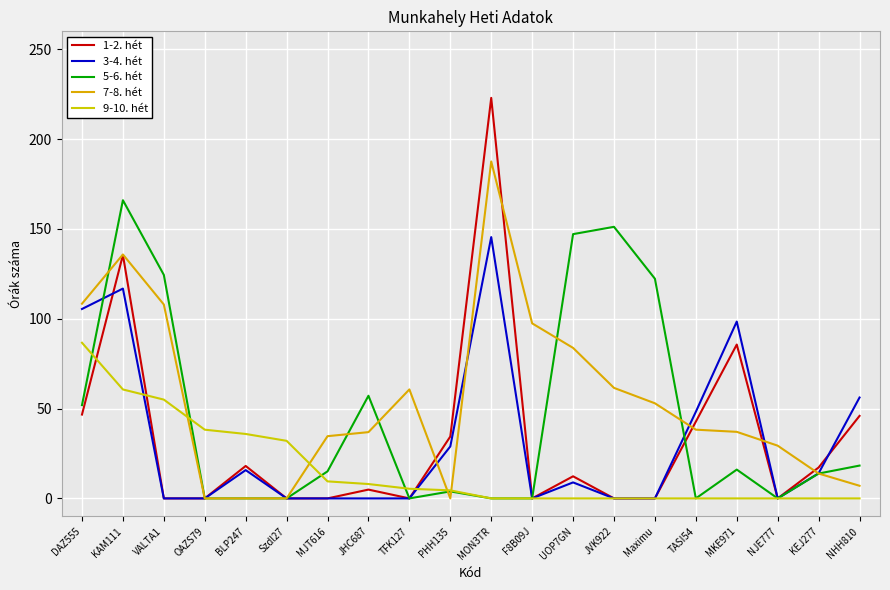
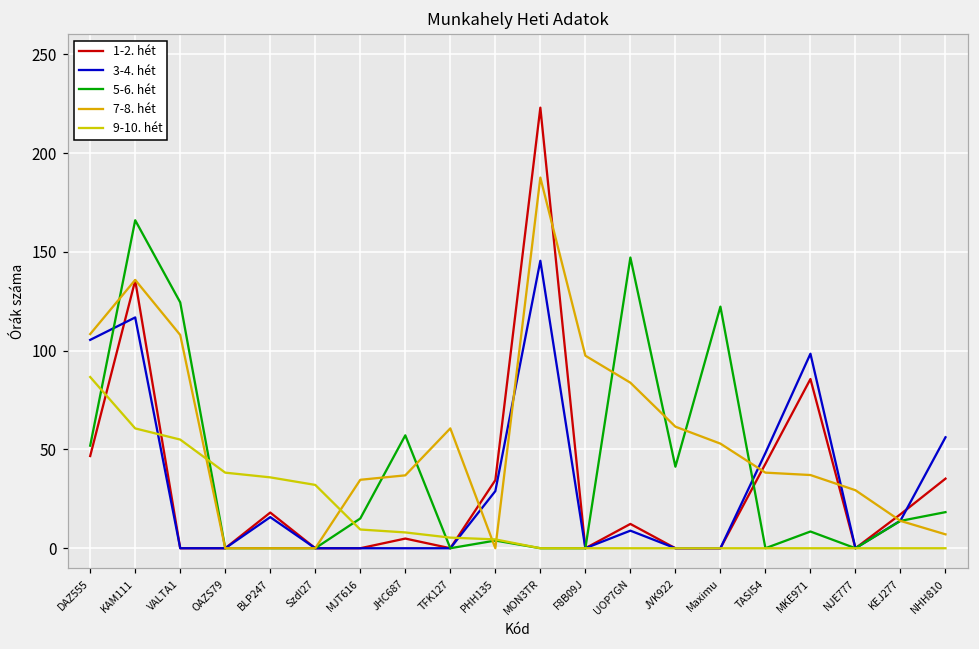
5-6. hét, JVK922: 151 -> 41
5-6. hét, MKE971: 16 -> 8
1-2. hét, NHH810: 46 -> 35
